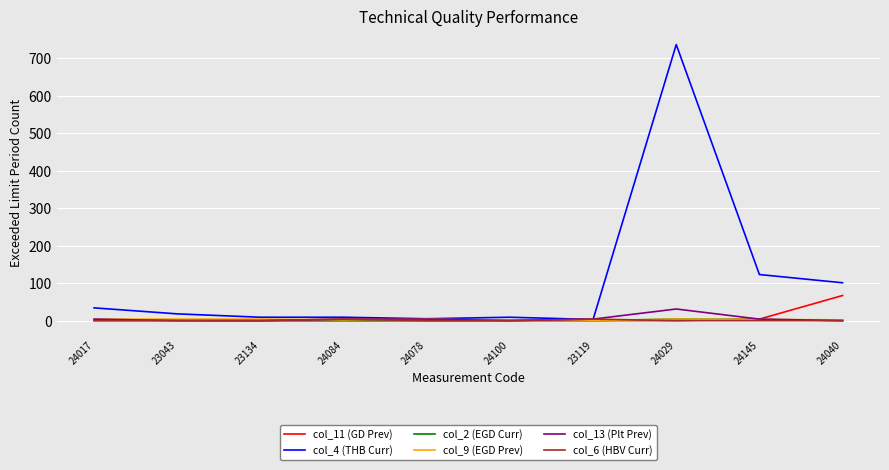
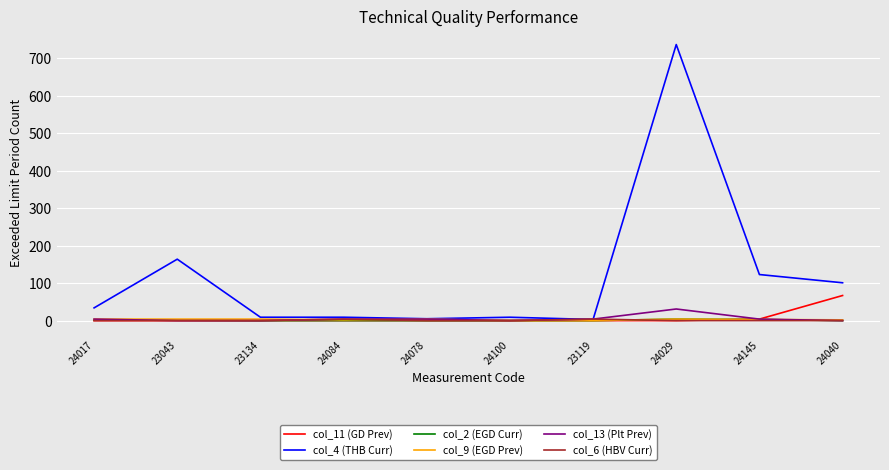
col_4 (THB Curr), 23043: 20 -> 160
